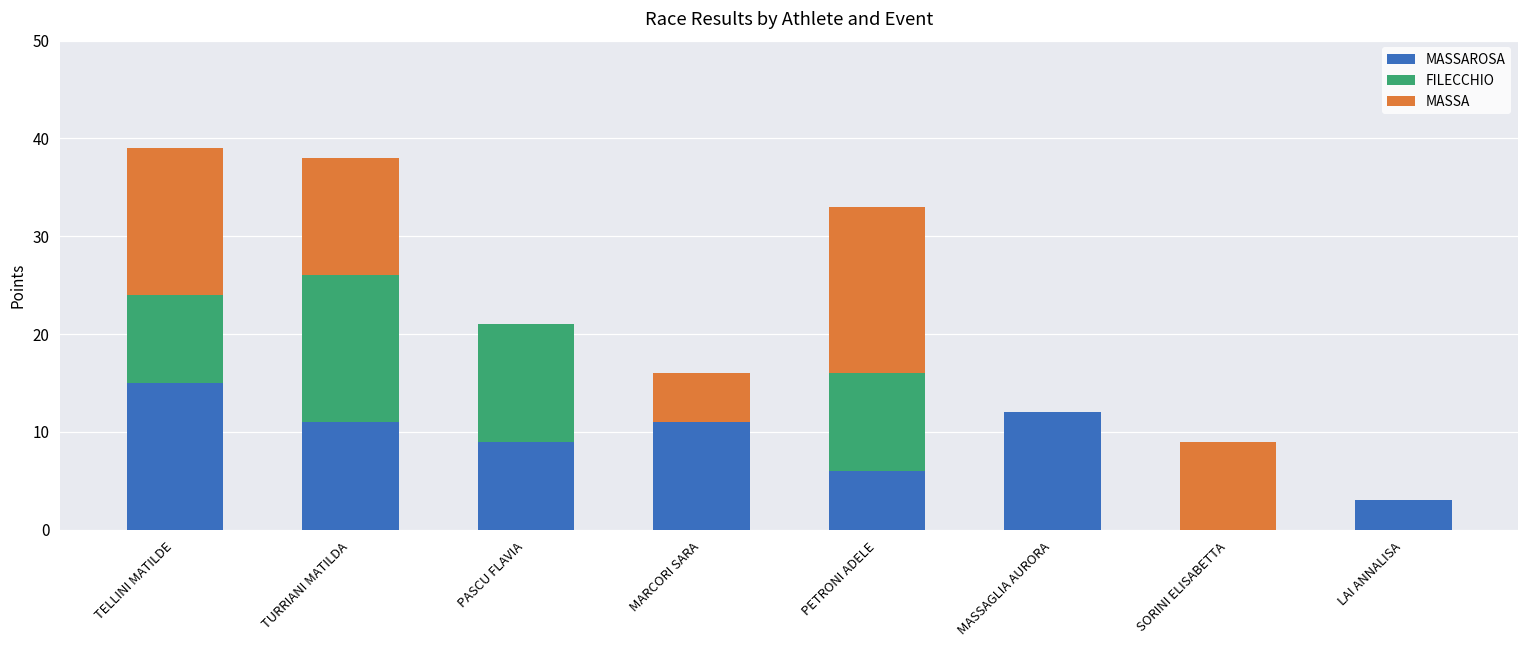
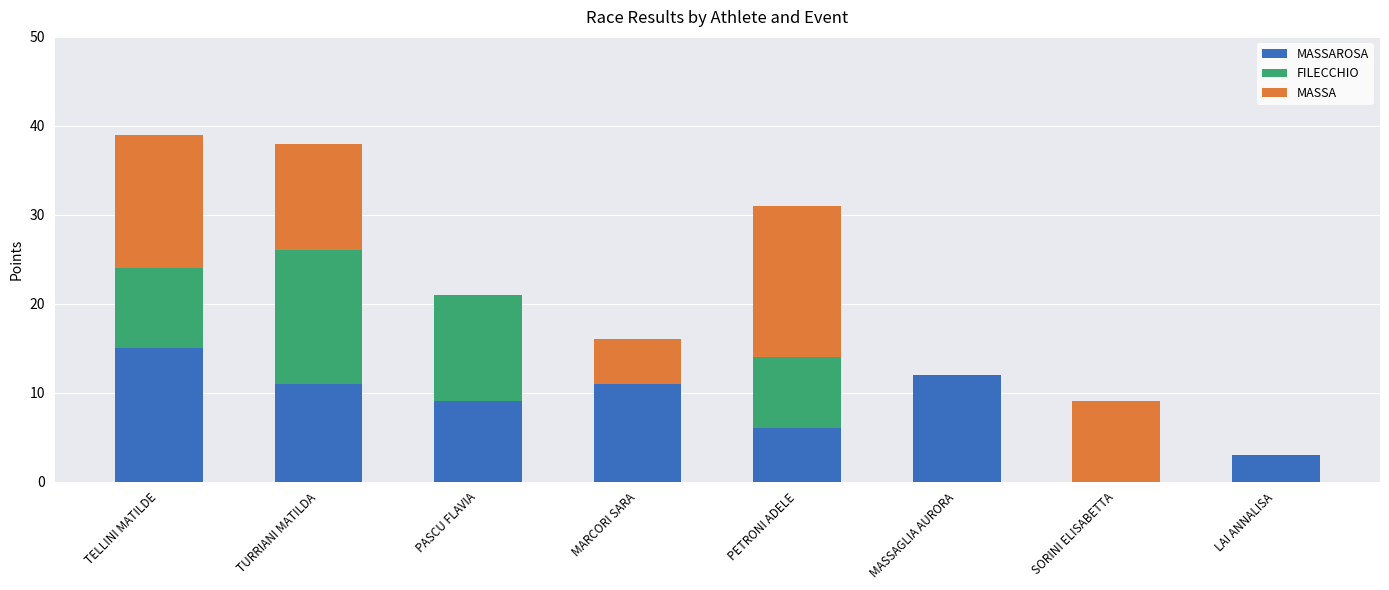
FILECCHIO, PETRONI ADELE: 10 -> 8
